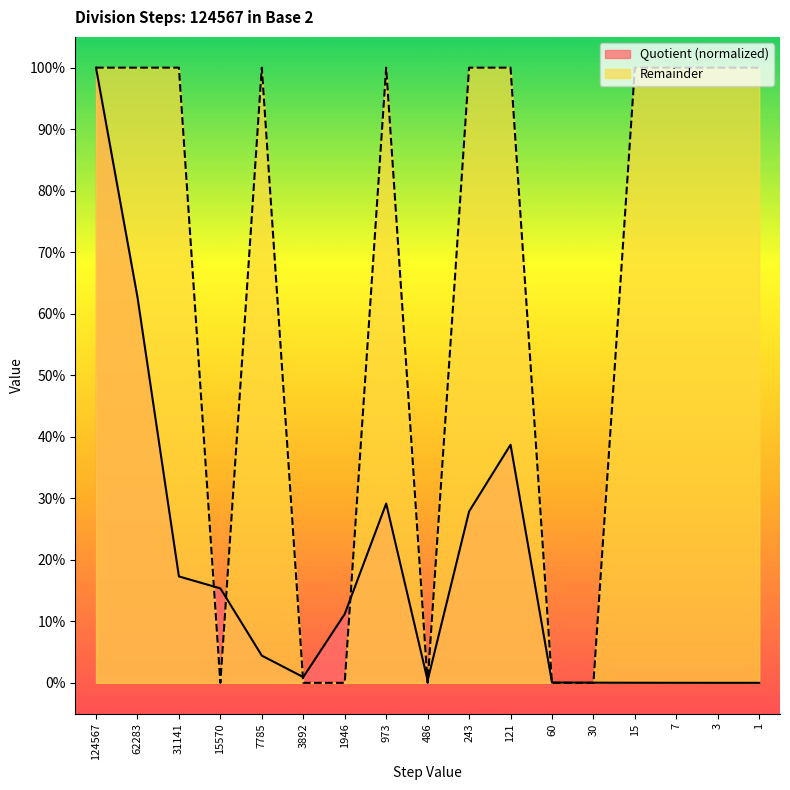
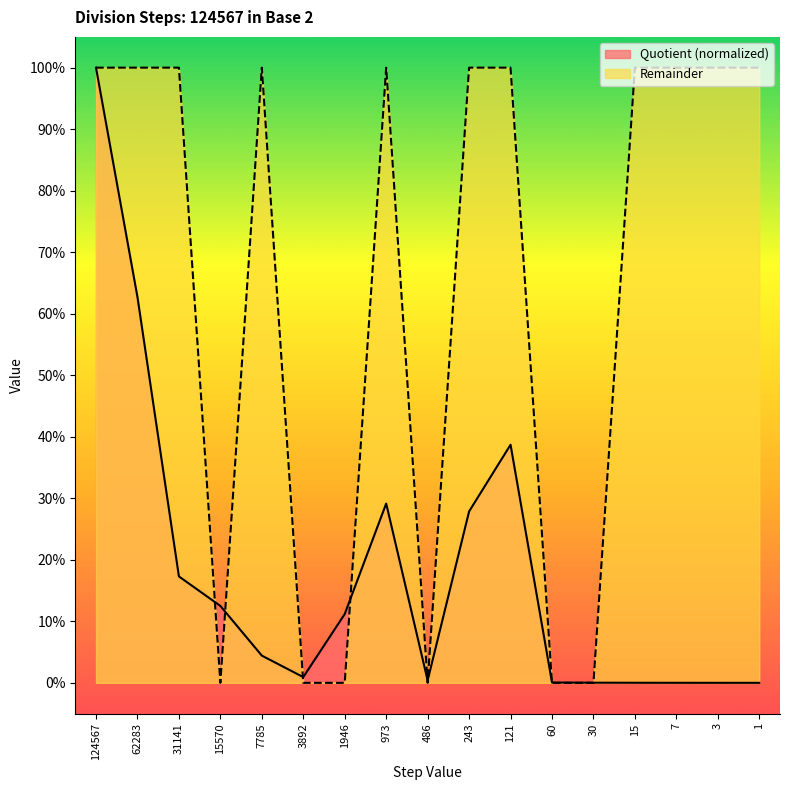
Quotient (normalized), 15570: 15% -> 12%
